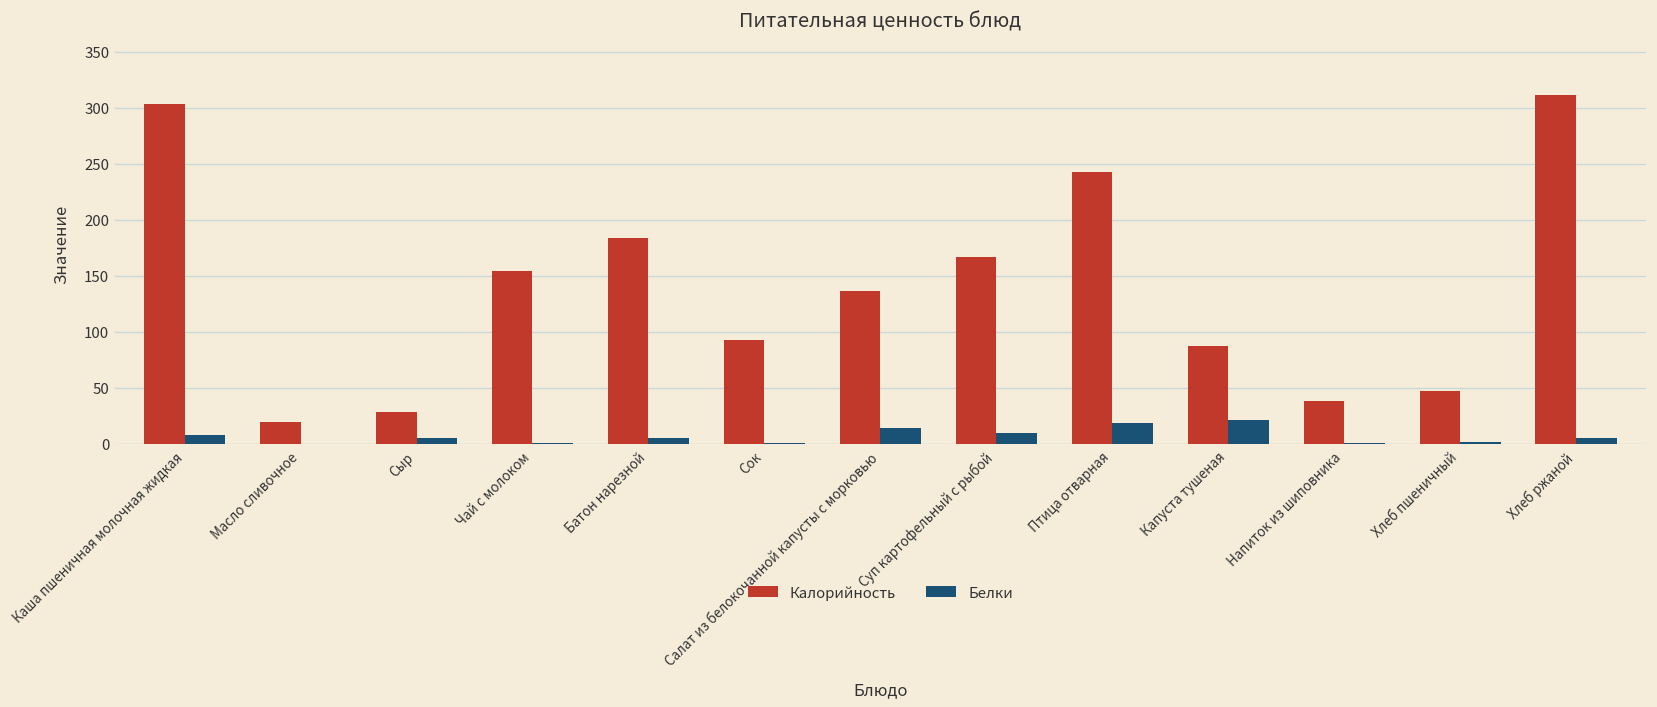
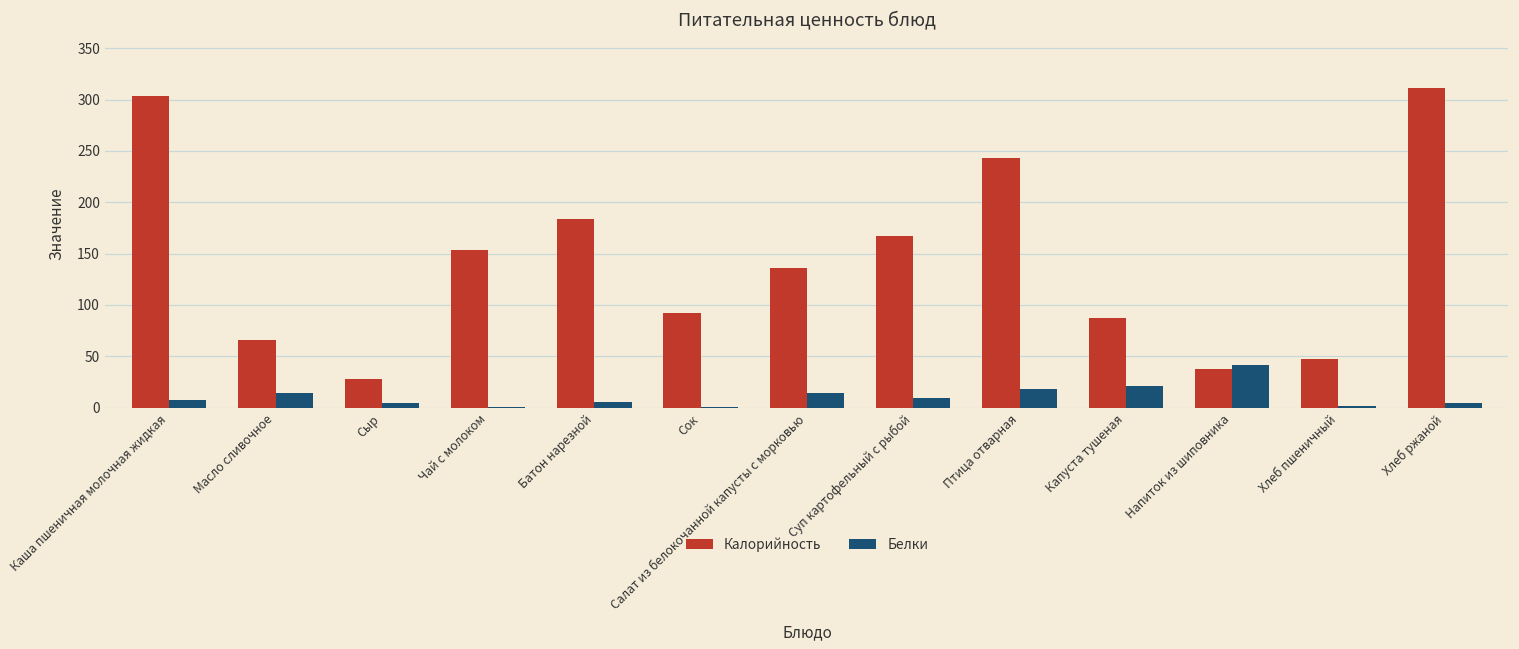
Калорийность, Масло сливочное: 20 -> 70
Белки, Масло сливочное: 0 -> 10
Белки, Напиток из шиповника: 0 -> 40
